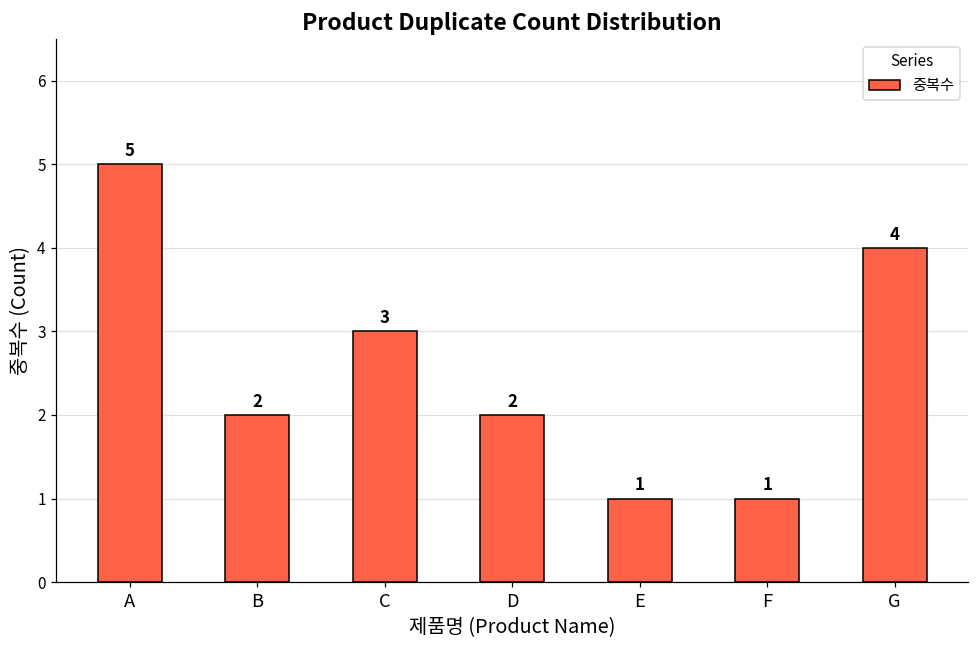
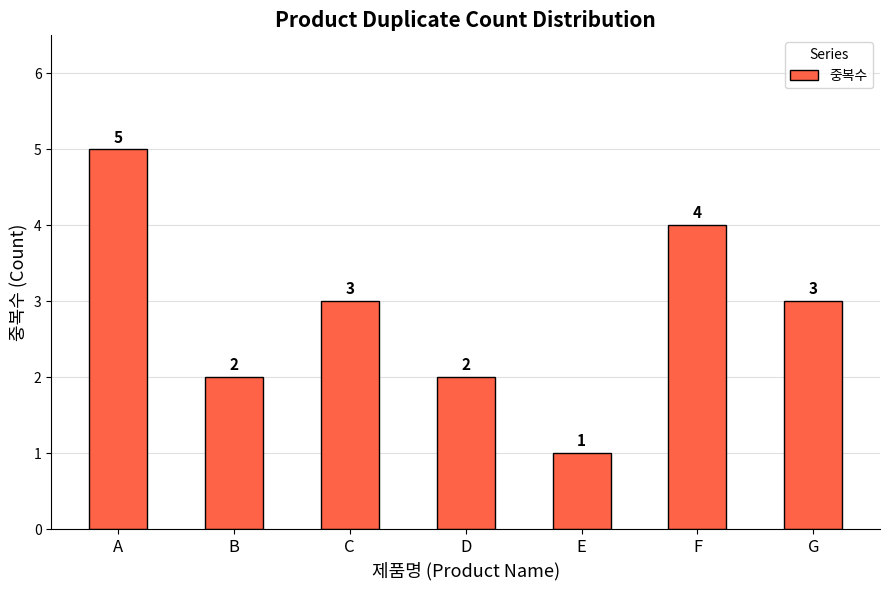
F: 1 -> 4
G: 4 -> 3
